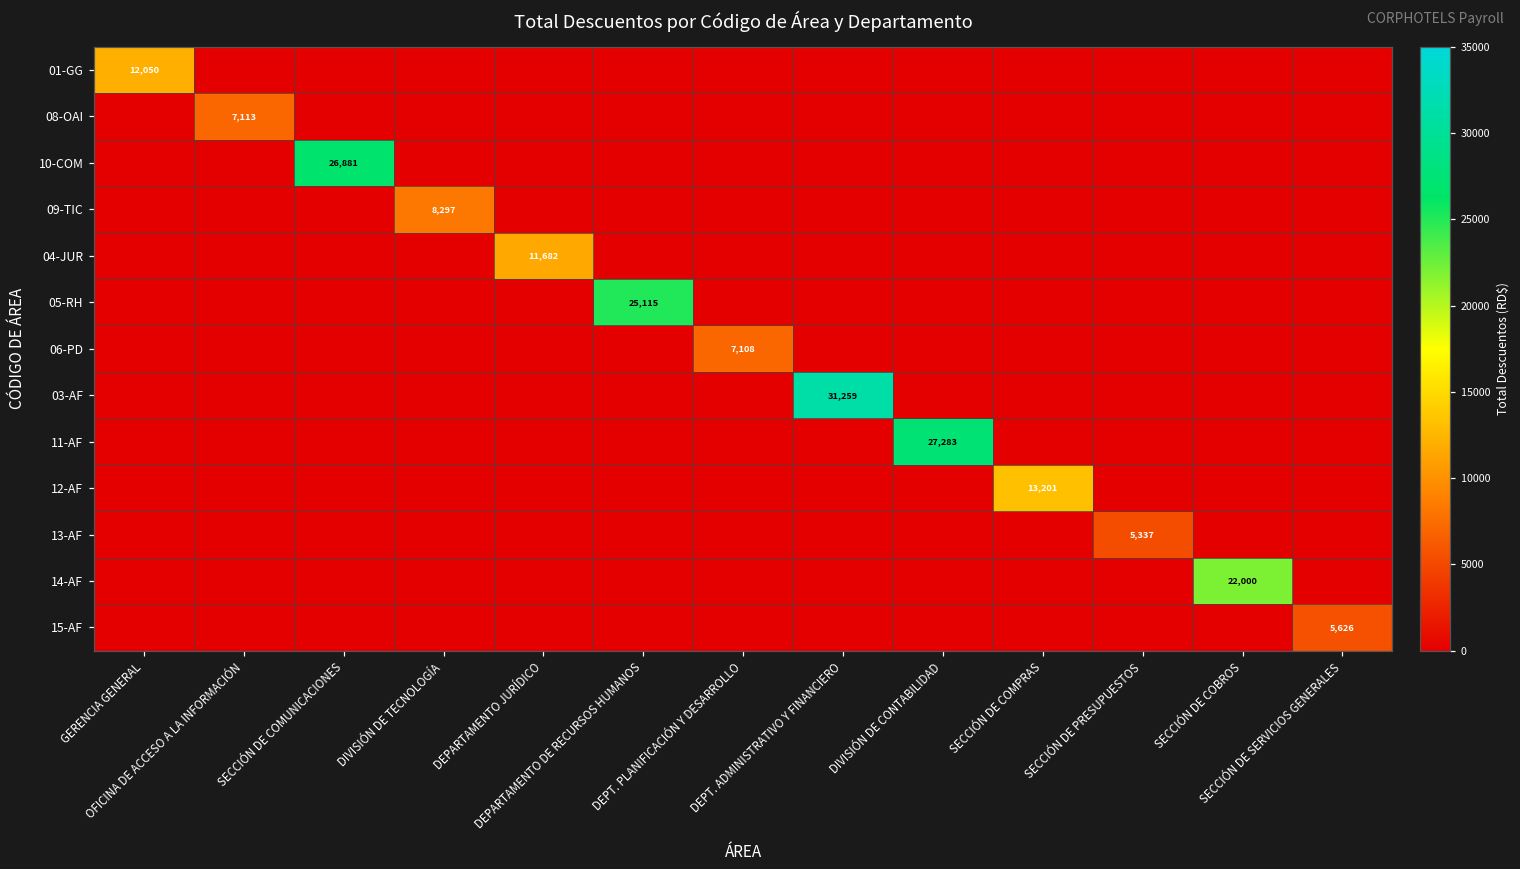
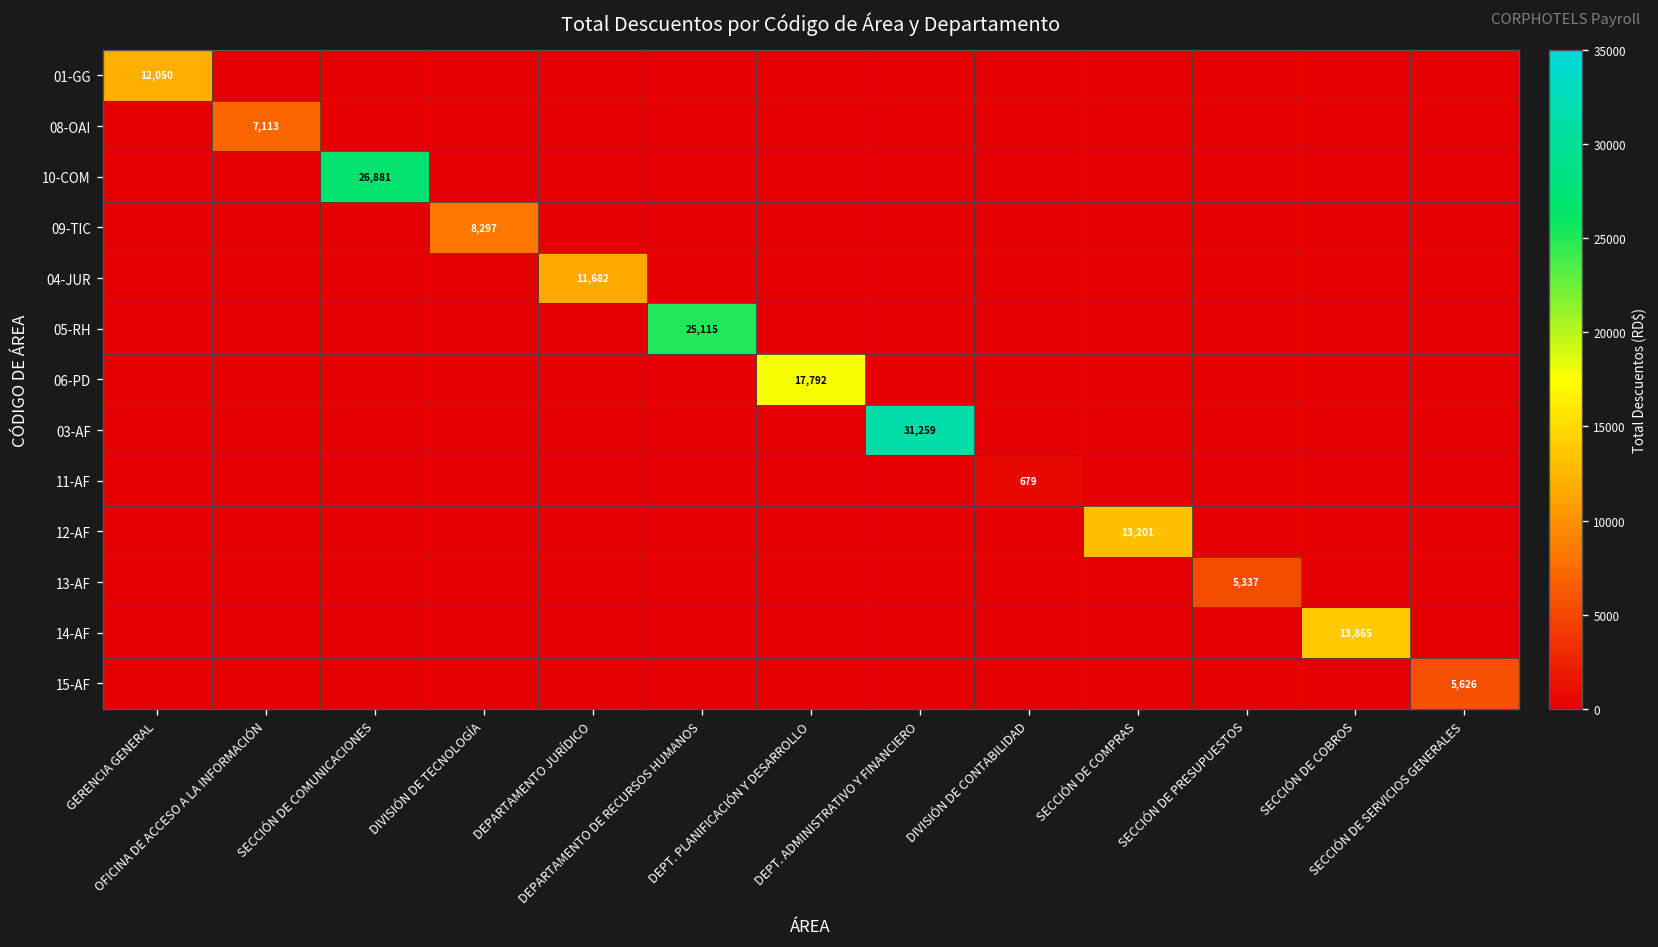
06-PD, DEPT. PLANIFICACIÓN Y DESARROLLO: 7,108 -> 17,792
11-AF, DIVISIÓN DE CONTABILIDAD: 27,283 -> 679
14-AF, SECCIÓN DE COBROS: 22,000 -> 13,865
